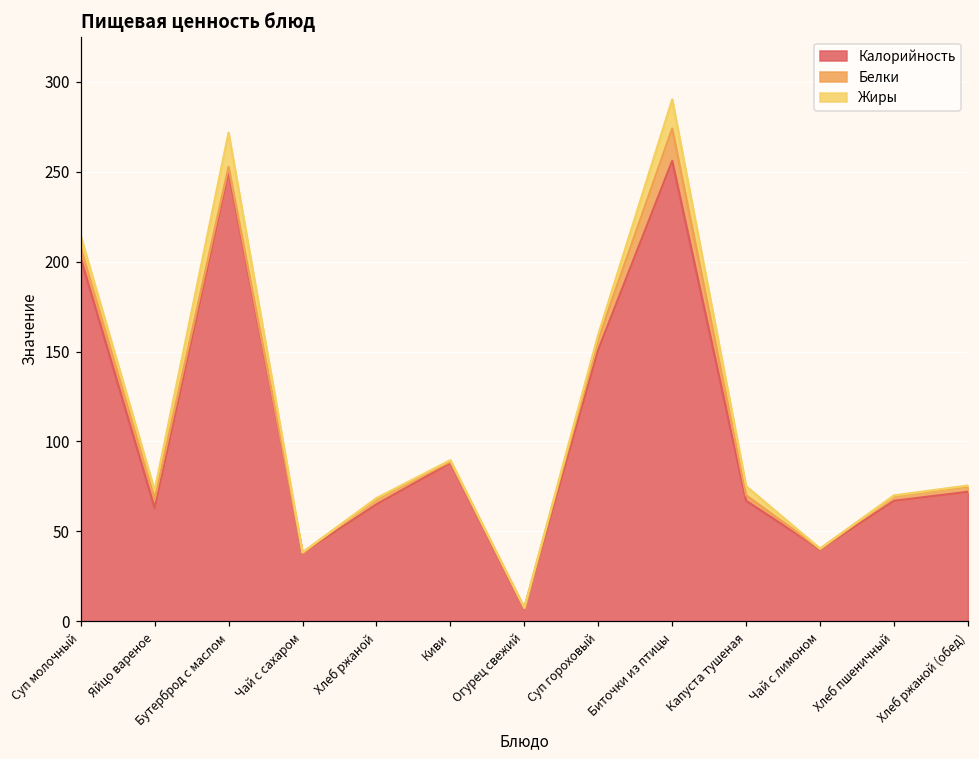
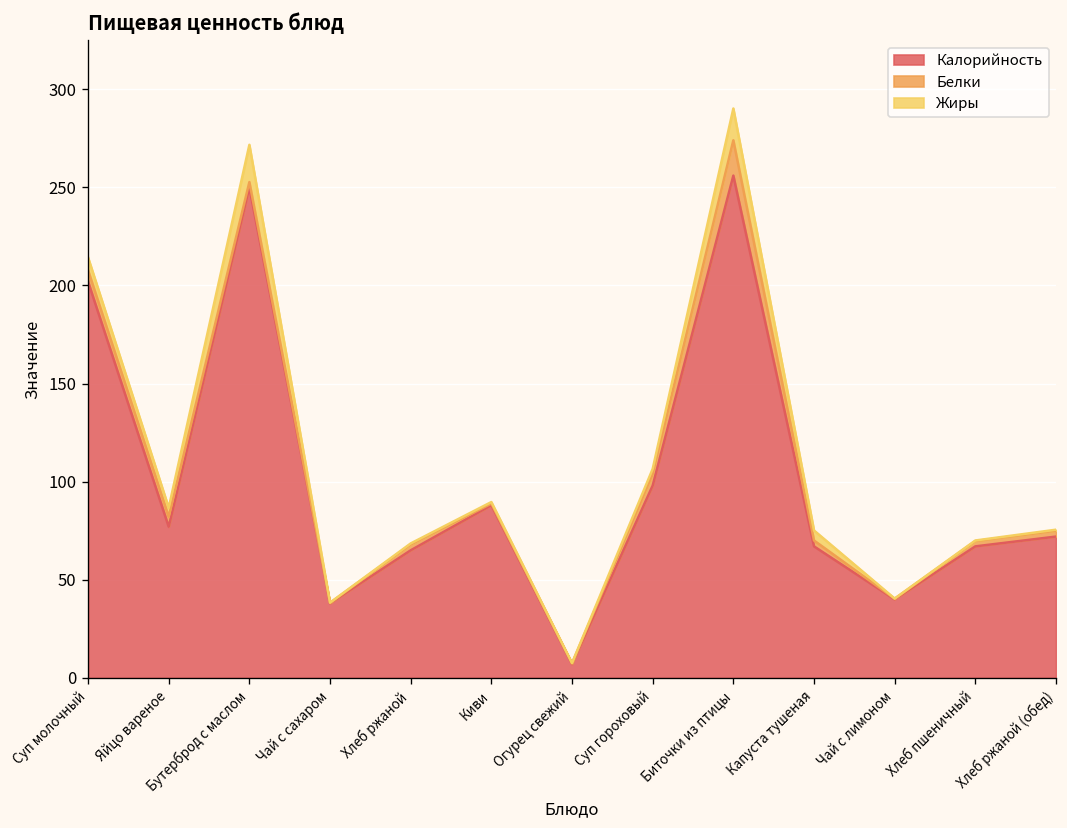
Калорийность, Яйцо вареное: 63 -> 77
Калорийность, Суп гороховый: 151 -> 98
